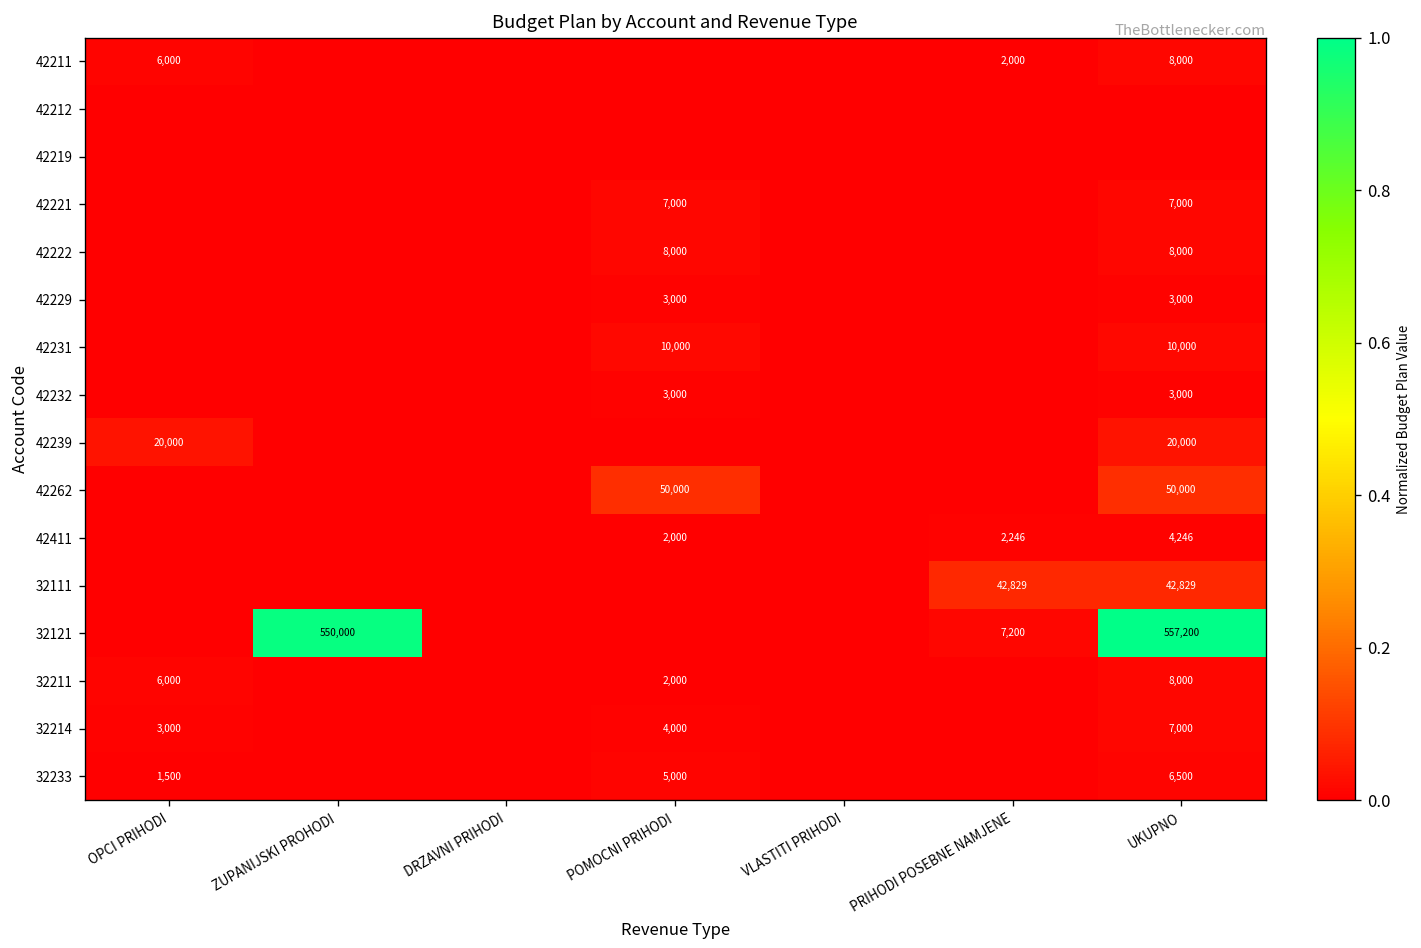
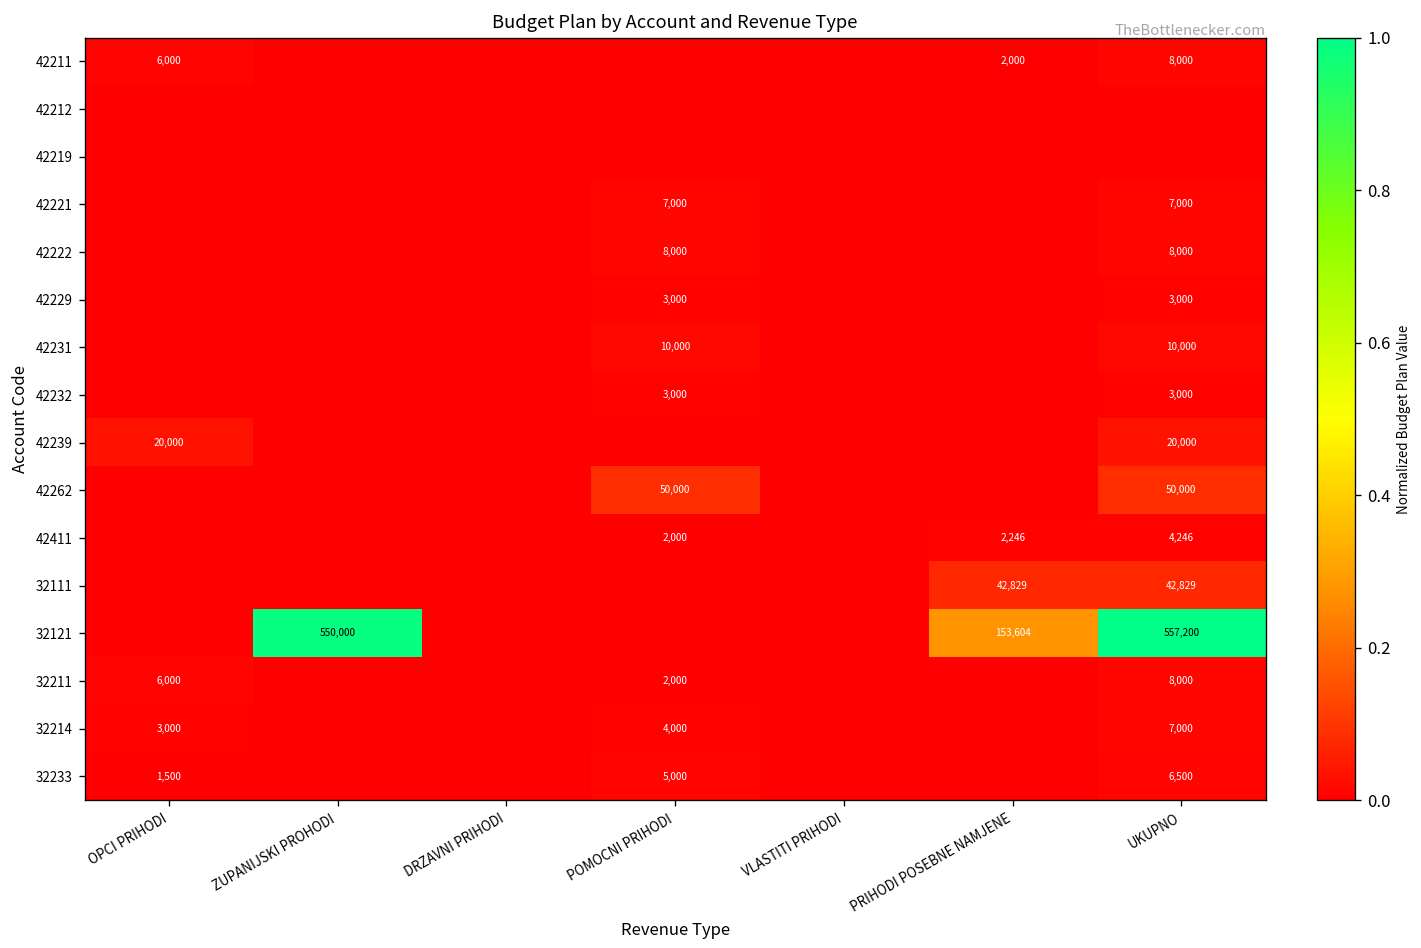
32121, PRIHODI POSEBNE NAMJENE: 7,200 -> 153,604
